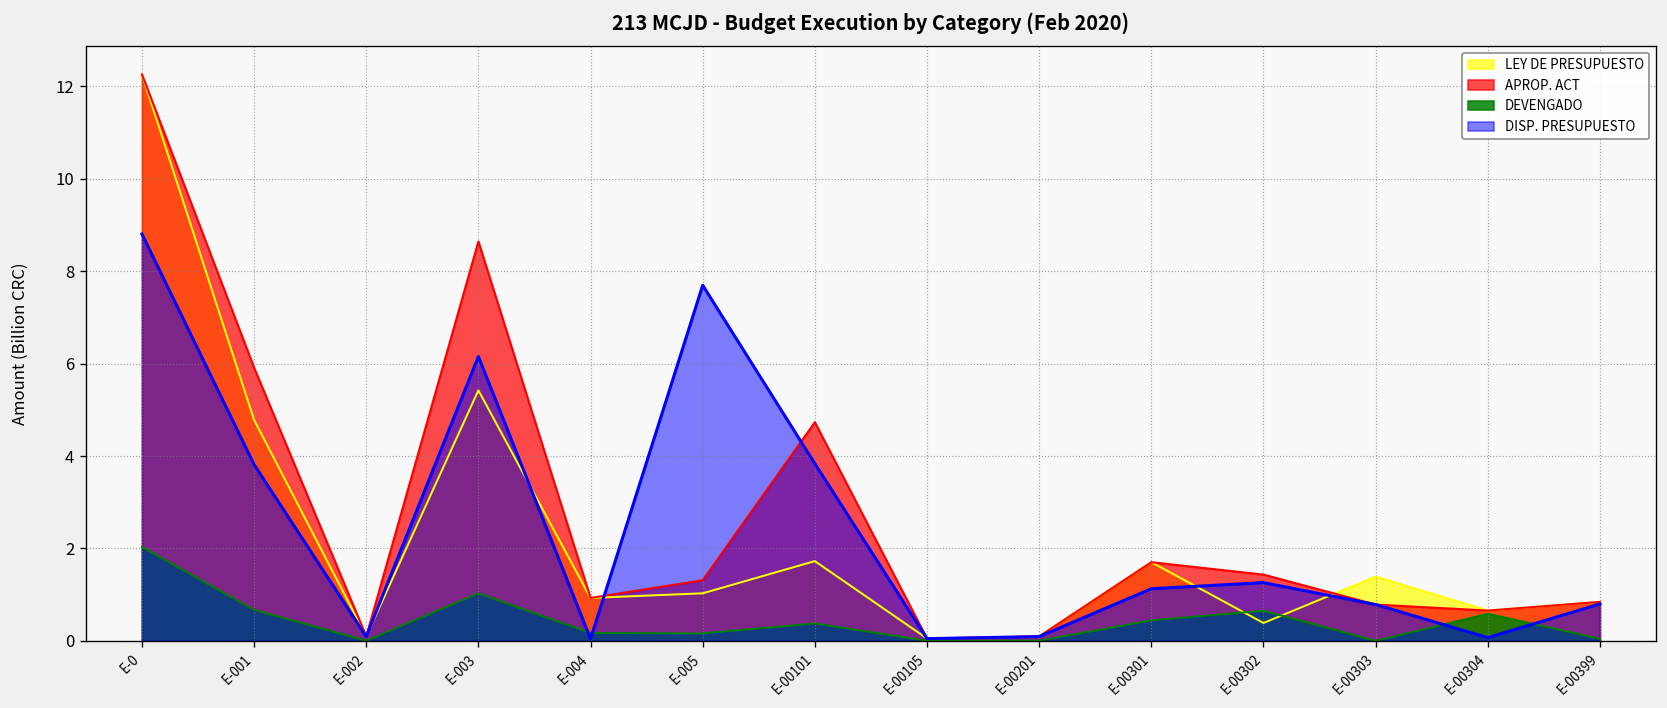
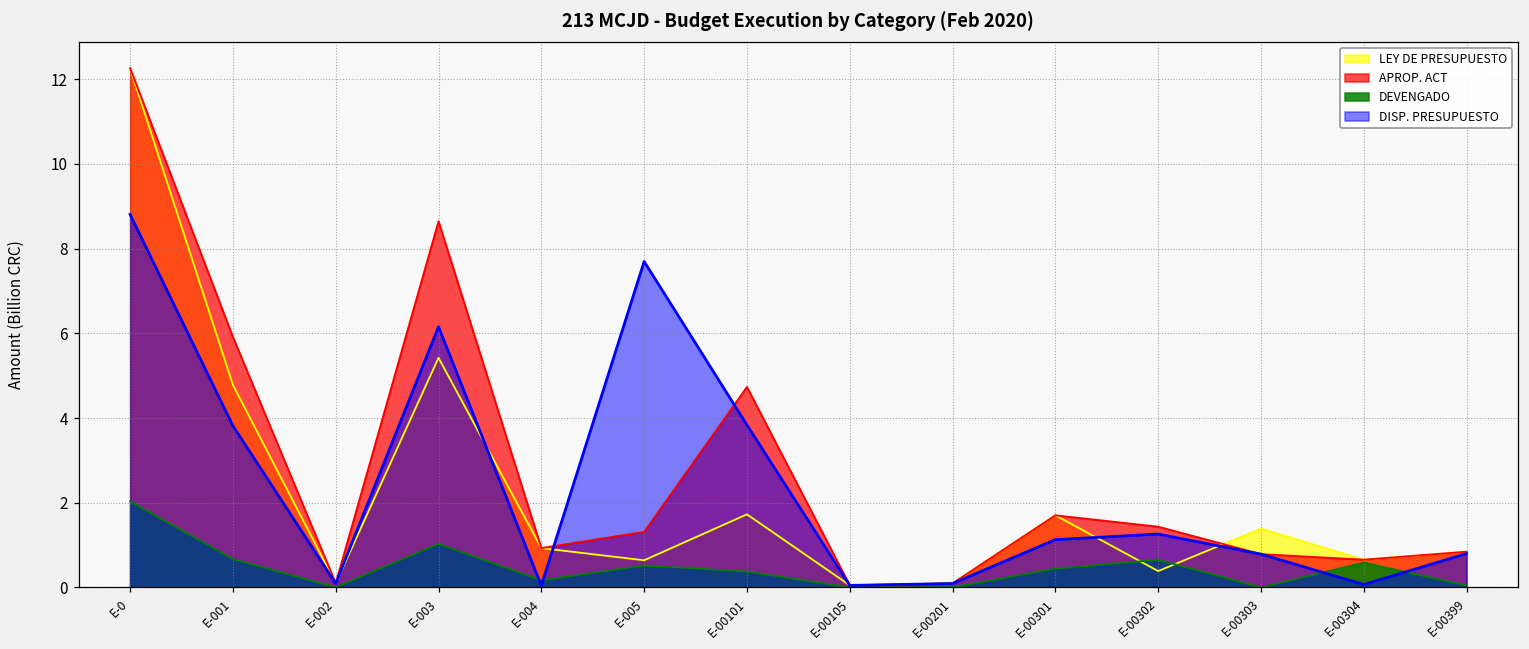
LEY DE PRESUPUESTO, E-005: 1.0 -> 0.6
DEVENGADO, E-005: 0.2 -> 0.5
